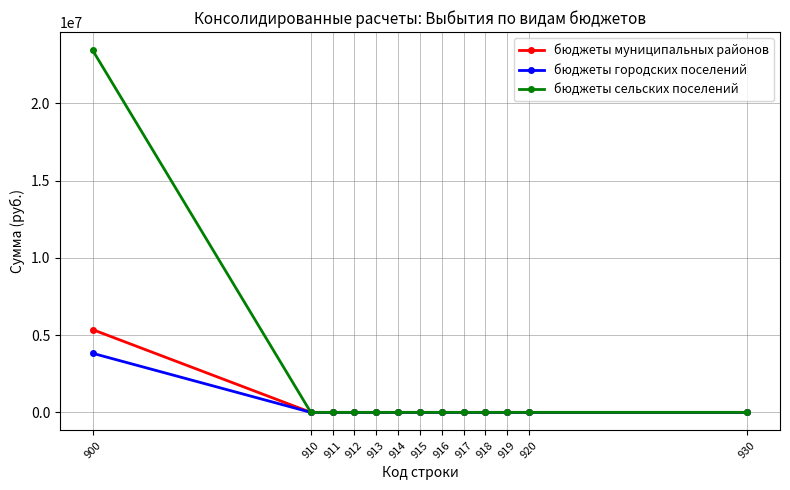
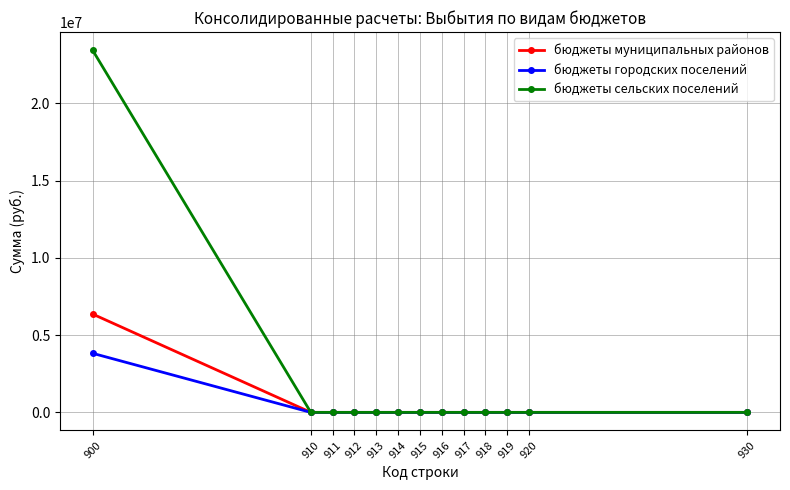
бюджеты муниципальных районов, 900: 5400000 -> 6400000
